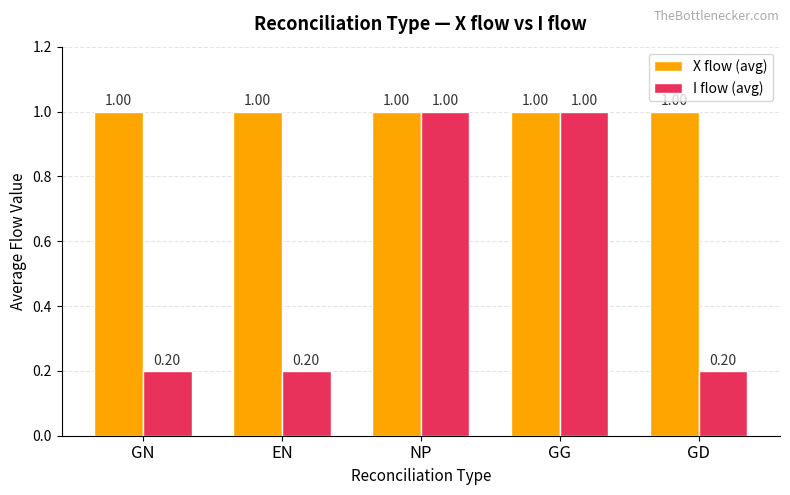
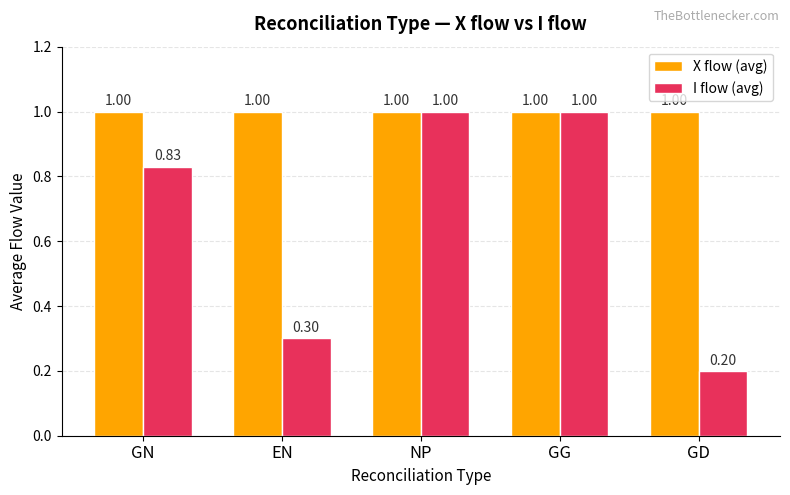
I flow (avg), GN: 0.20 -> 0.83
I flow (avg), EN: 0.20 -> 0.30
